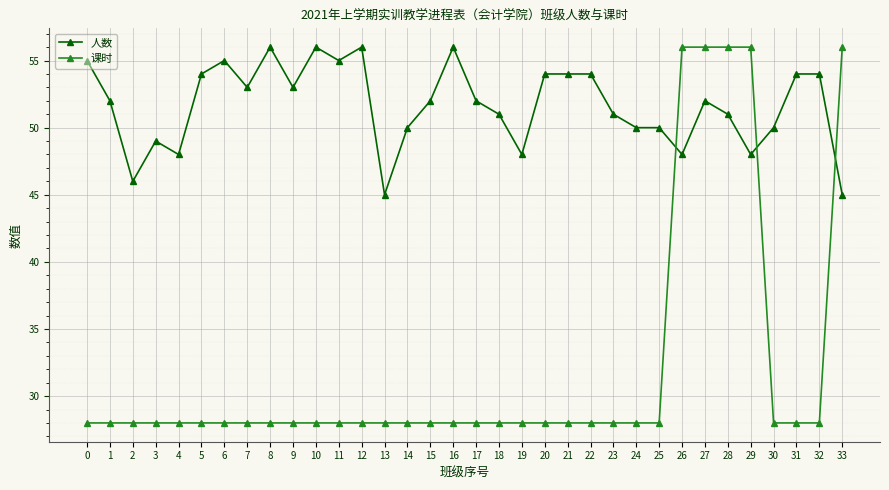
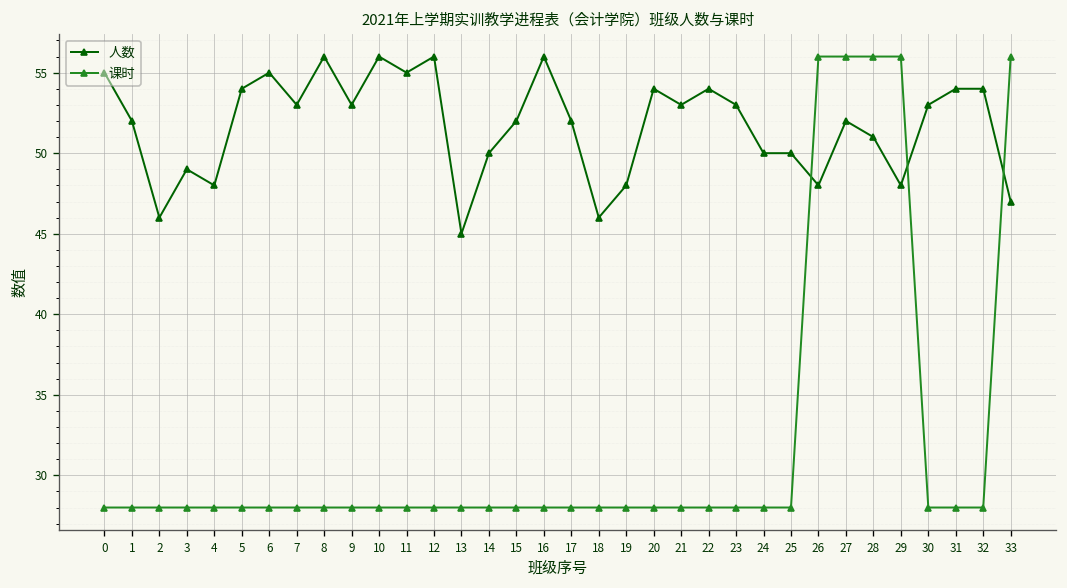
人数, 18: 51 -> 46
人数, 21: 54 -> 53
人数, 23: 51 -> 53
人数, 30: 50 -> 53
人数, 33: 45 -> 47
